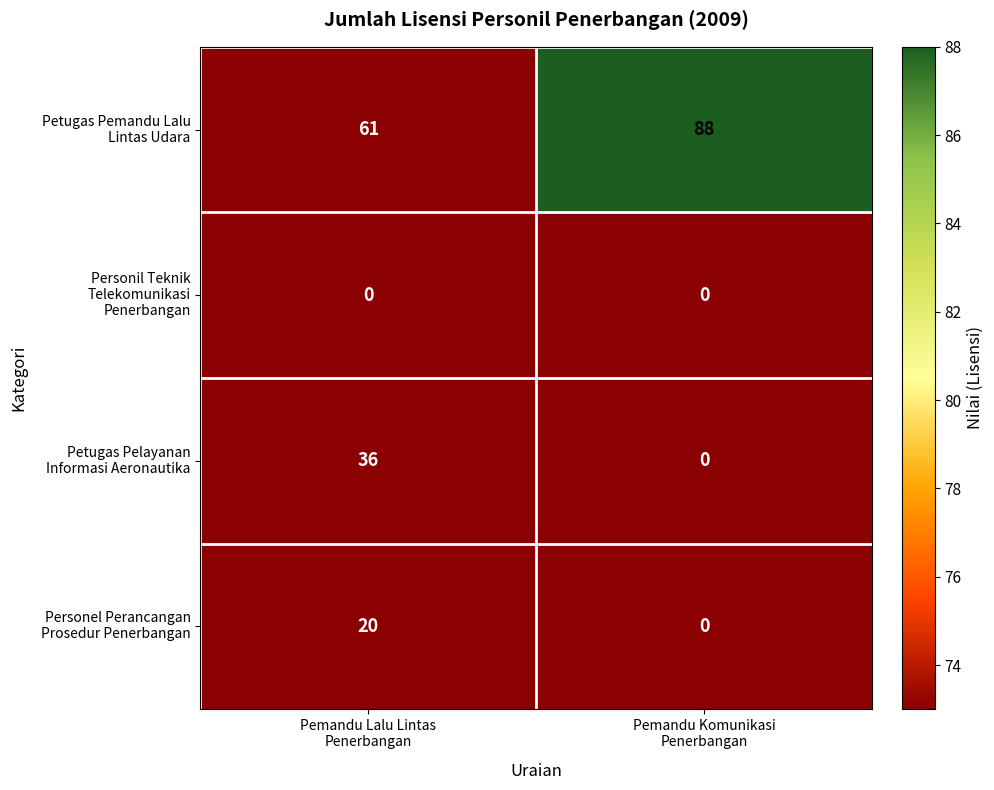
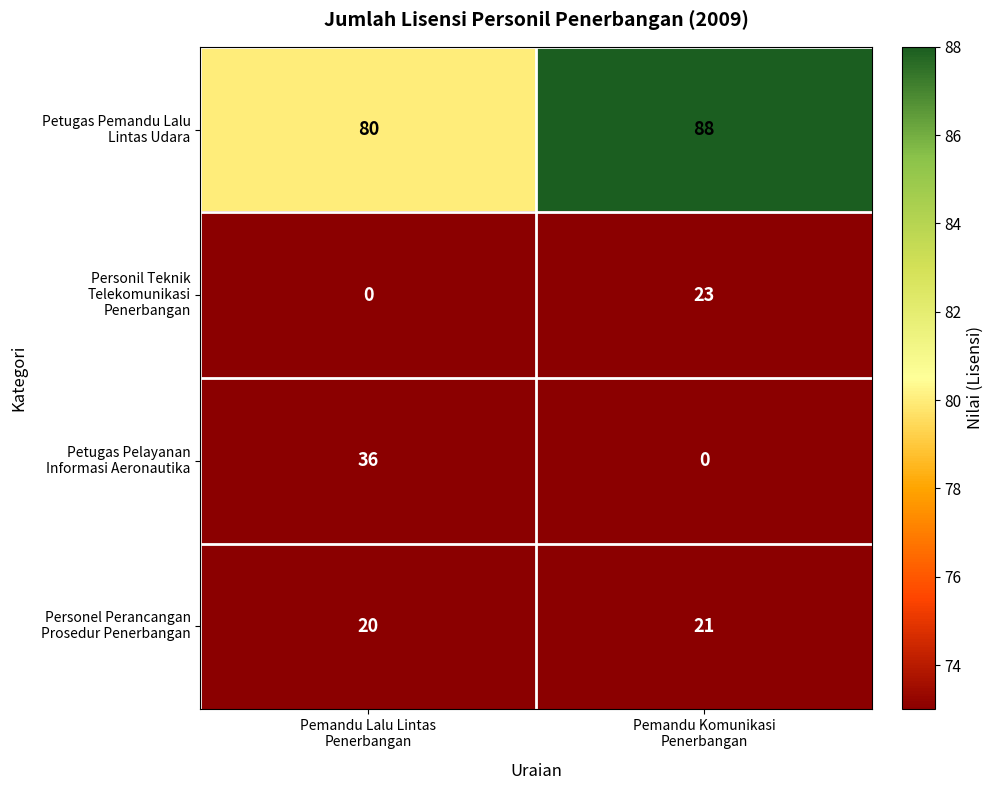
Petugas Pemandu Lalu Lintas Udara, Pemandu Lalu Lintas Penerbangan: 61 -> 80
Personil Teknik Telekomunikasi Penerbangan, Pemandu Komunikasi Penerbangan: 0 -> 23
Personel Perancangan Prosedur Penerbangan, Pemandu Komunikasi Penerbangan: 0 -> 21
